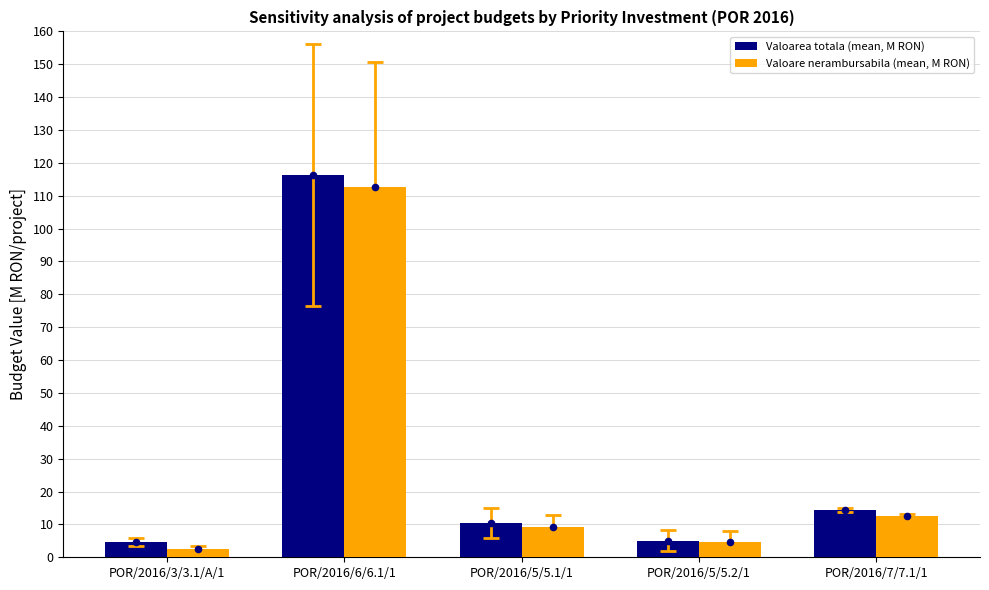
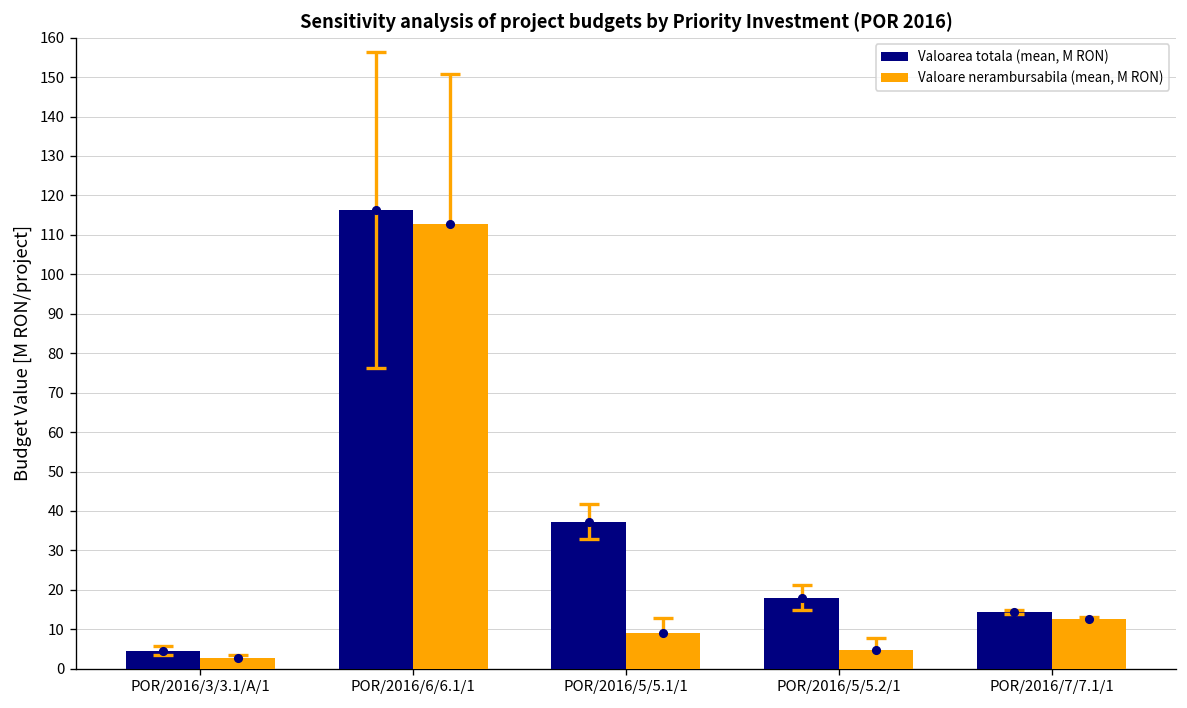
Valoarea totala (mean, M RON), POR/2016/5/5.1/1: 10 -> 37
Valoarea totala (mean, M RON), POR/2016/5/5.2/1: 5 -> 18
